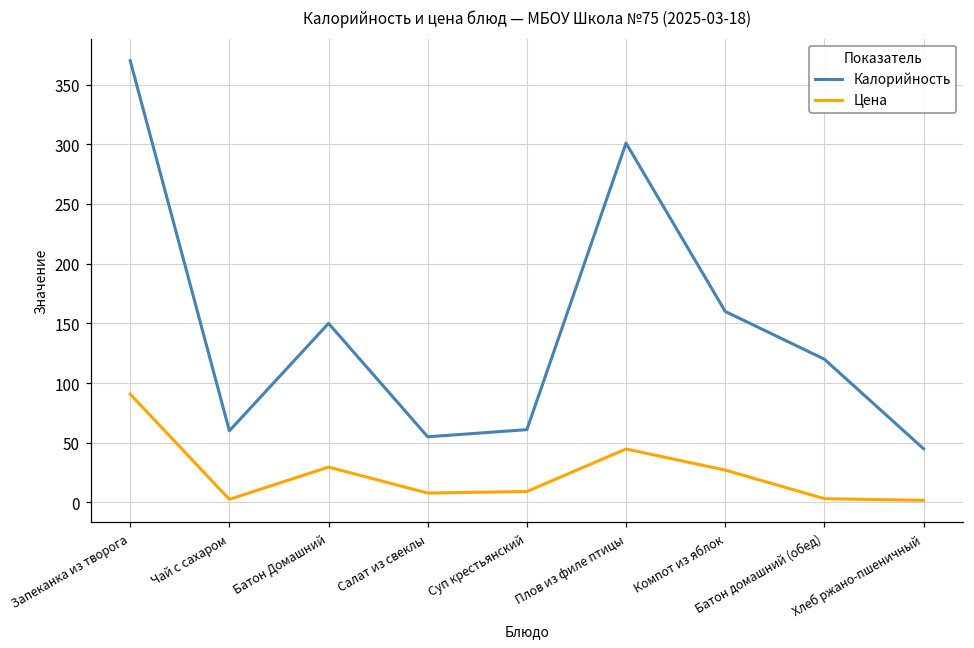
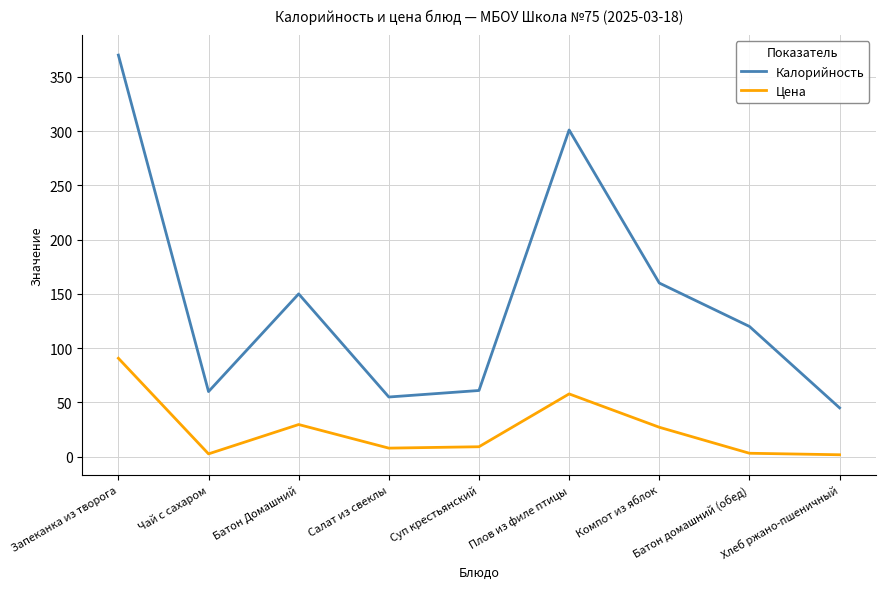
Цена, Плов из филе птицы: 45 -> 58
